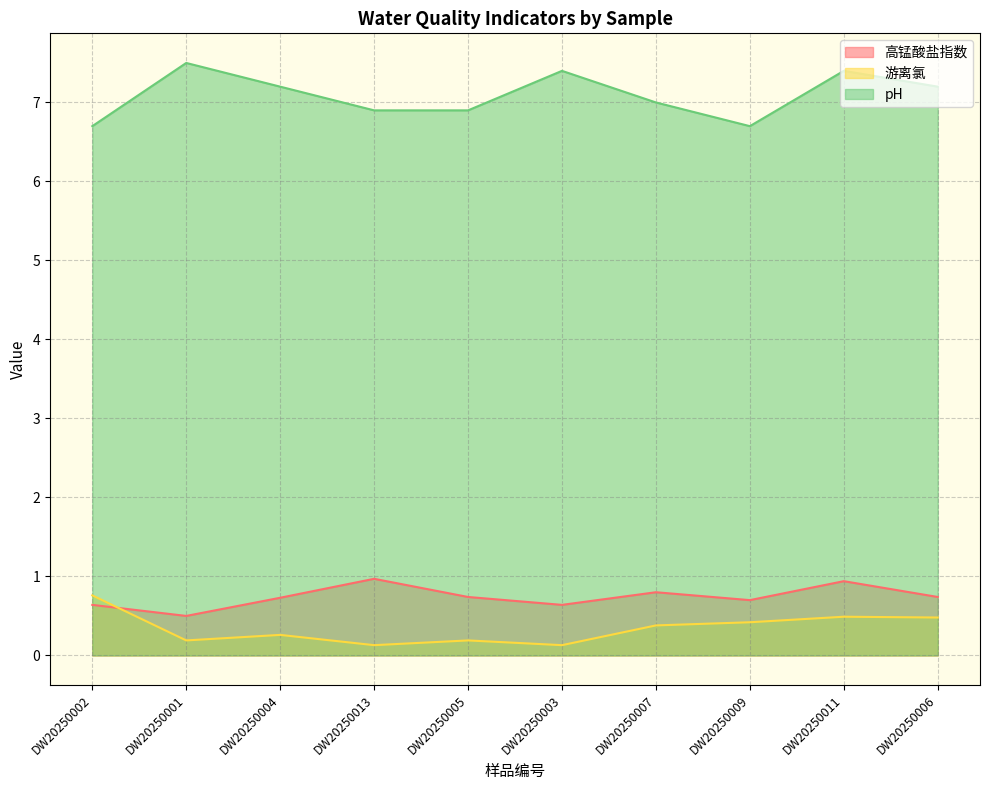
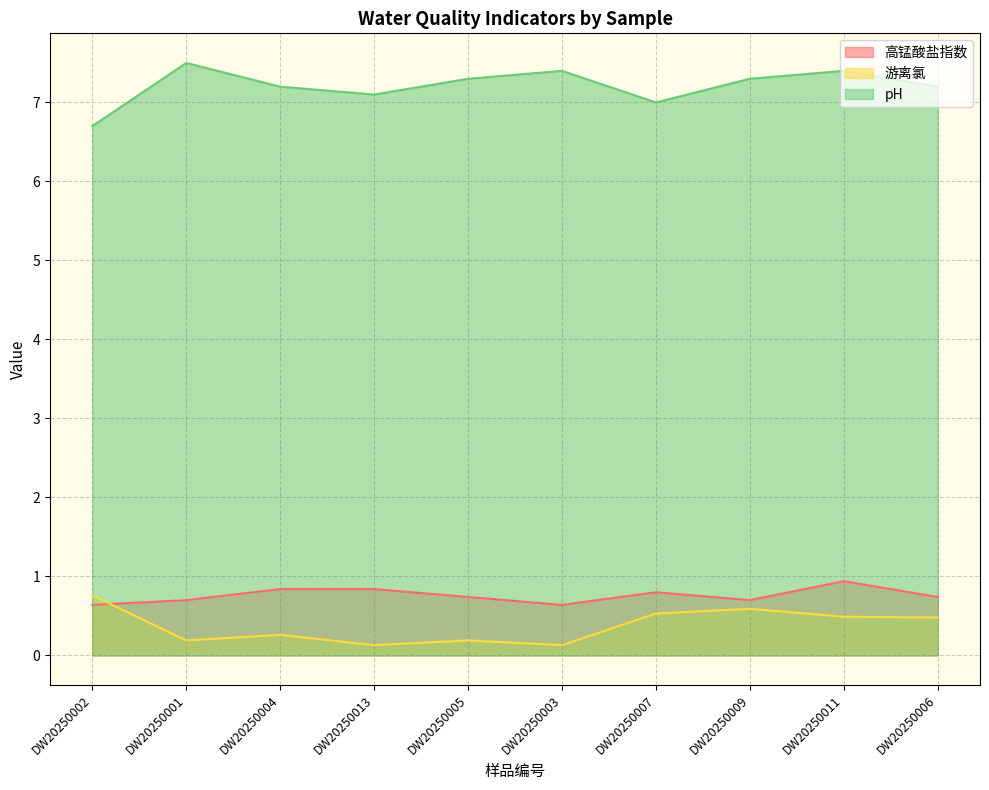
高锰酸盐指数, DW20250001: 0.5 -> 0.7
高锰酸盐指数, DW20250004: 0.7 -> 0.8
高锰酸盐指数, DW20250013: 1.0 -> 0.8
pH, DW20250013: 6.9 -> 7.1
pH, DW20250005: 6.9 -> 7.3
游离氯, DW20250007: 0.4 -> 0.5
游离氯, DW20250009: 0.4 -> 0.6
pH, DW20250009: 6.7 -> 7.3
